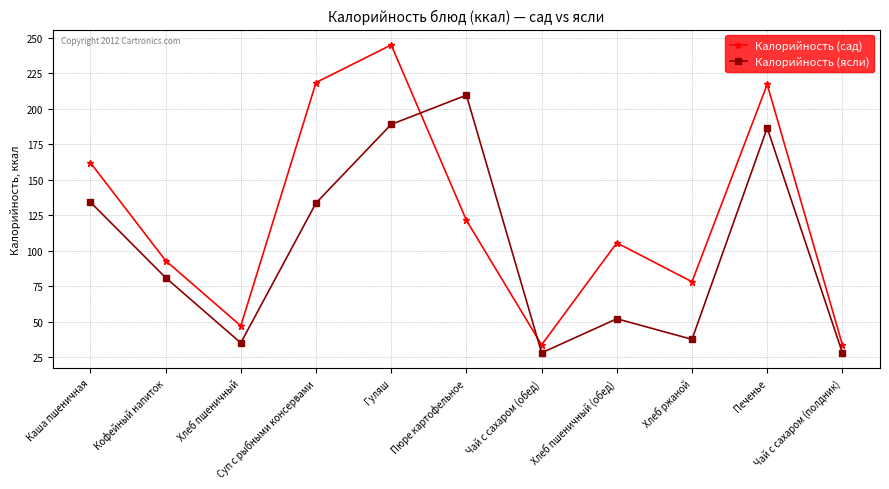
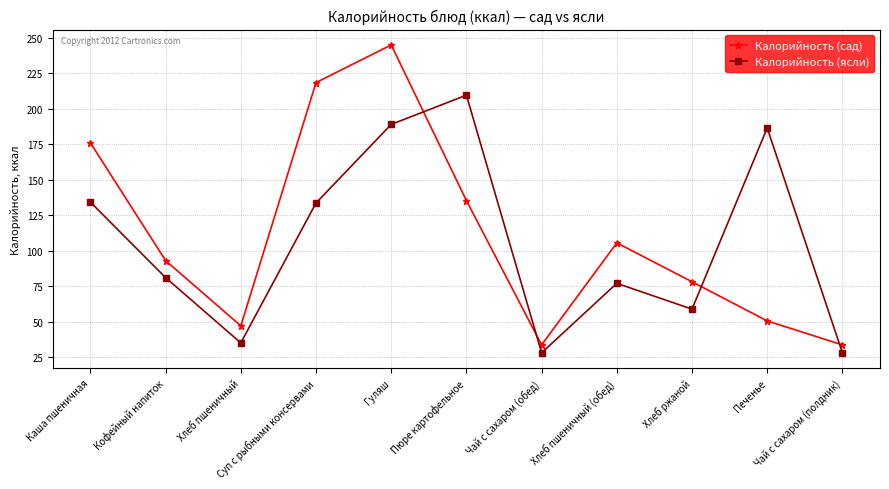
Калорийность (сад), Каша пшеничная: 162 -> 176
Калорийность (сад), Пюре картофельное: 121 -> 135
Калорийность (ясли), Хлеб пшеничный (обед): 52 -> 77
Калорийность (ясли), Хлеб ржаной: 38 -> 59
Калорийность (сад), Печенье: 217 -> 51
